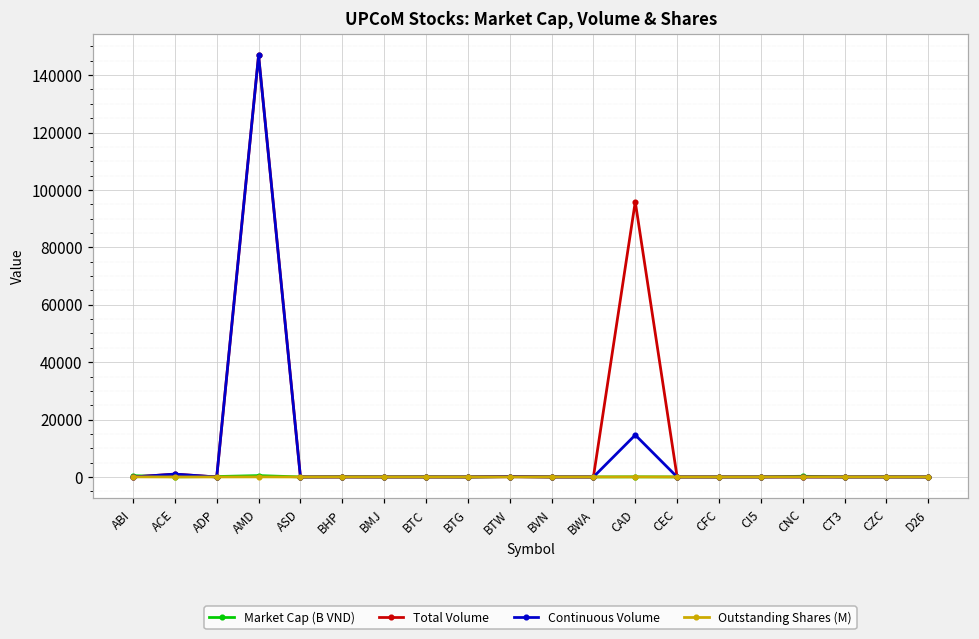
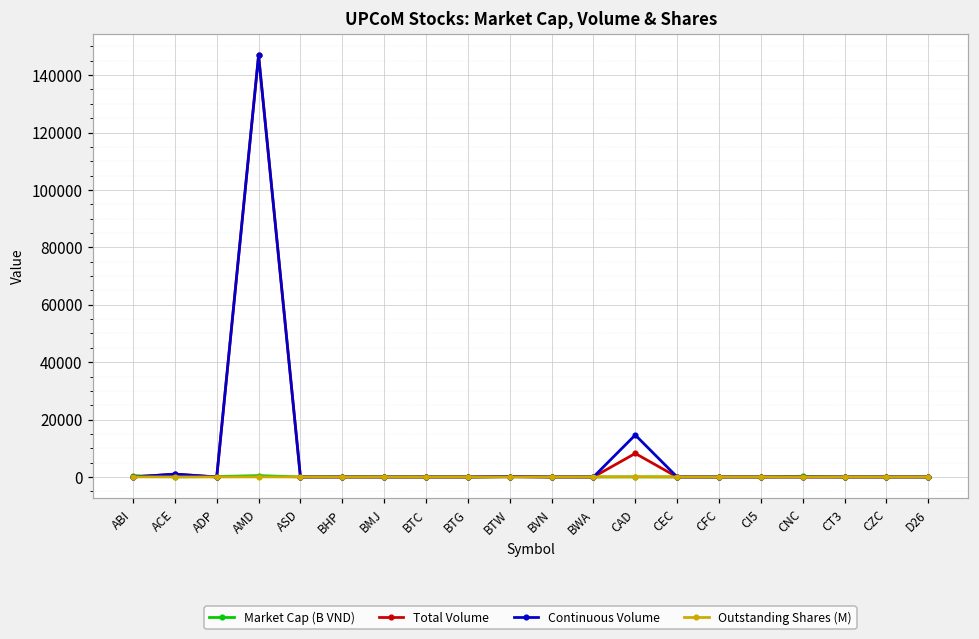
Total Volume, CAD: 96000 -> 8000
